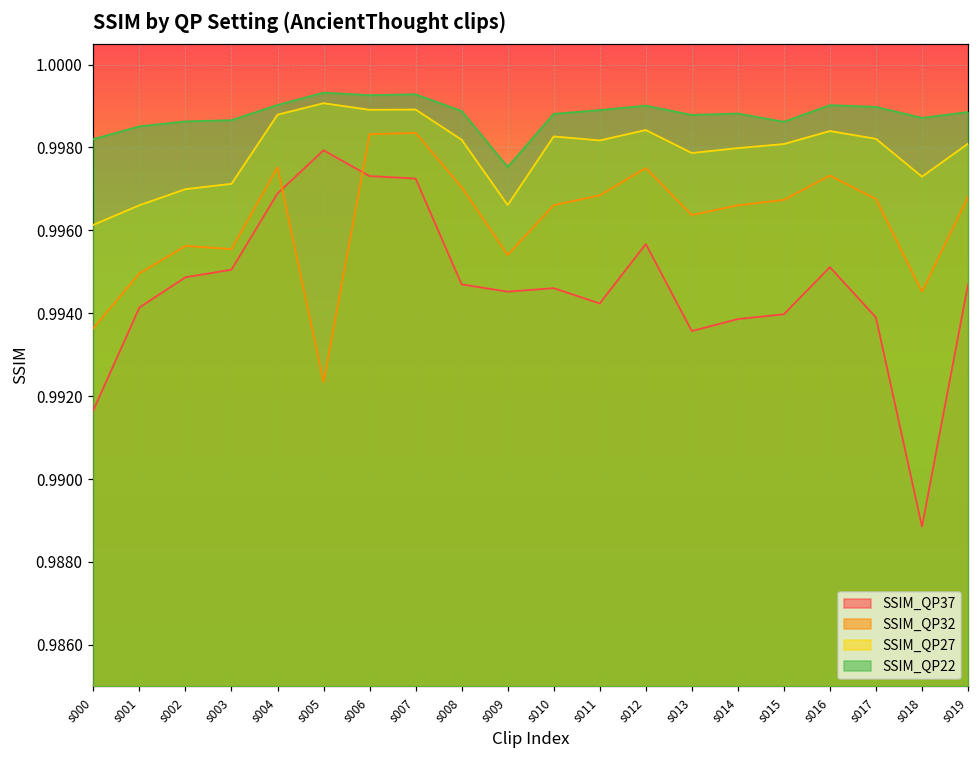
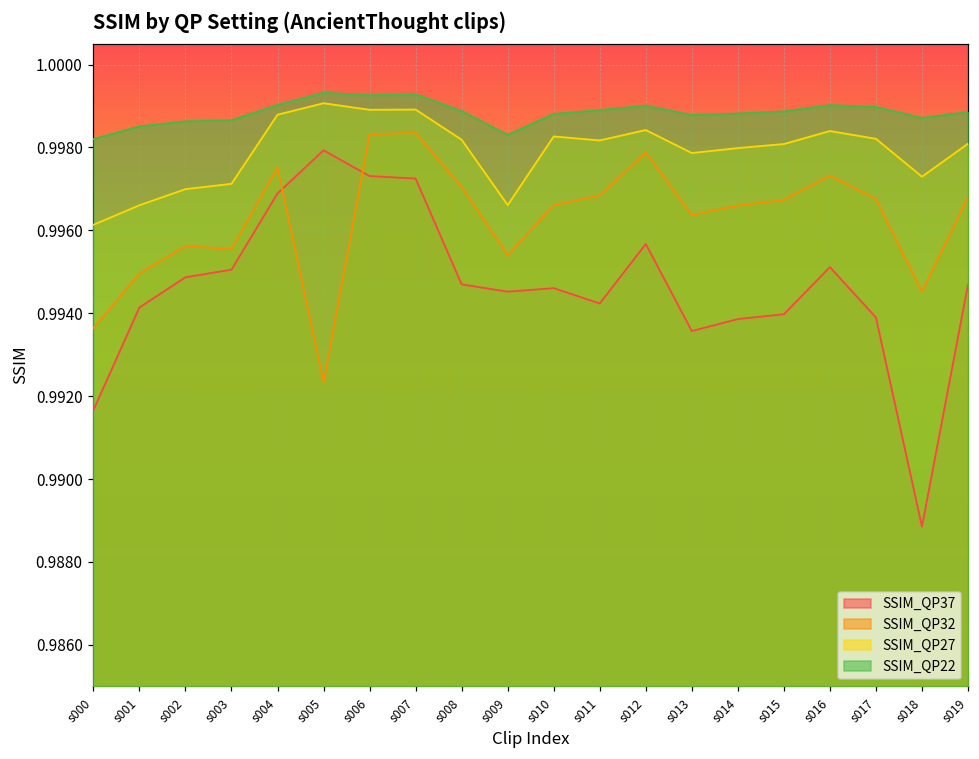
SSIM_QP22, s009: 0.9975 -> 0.9983
SSIM_QP32, s012: 0.9975 -> 0.9979
SSIM_QP22, s015: 0.9986 -> 0.9989
